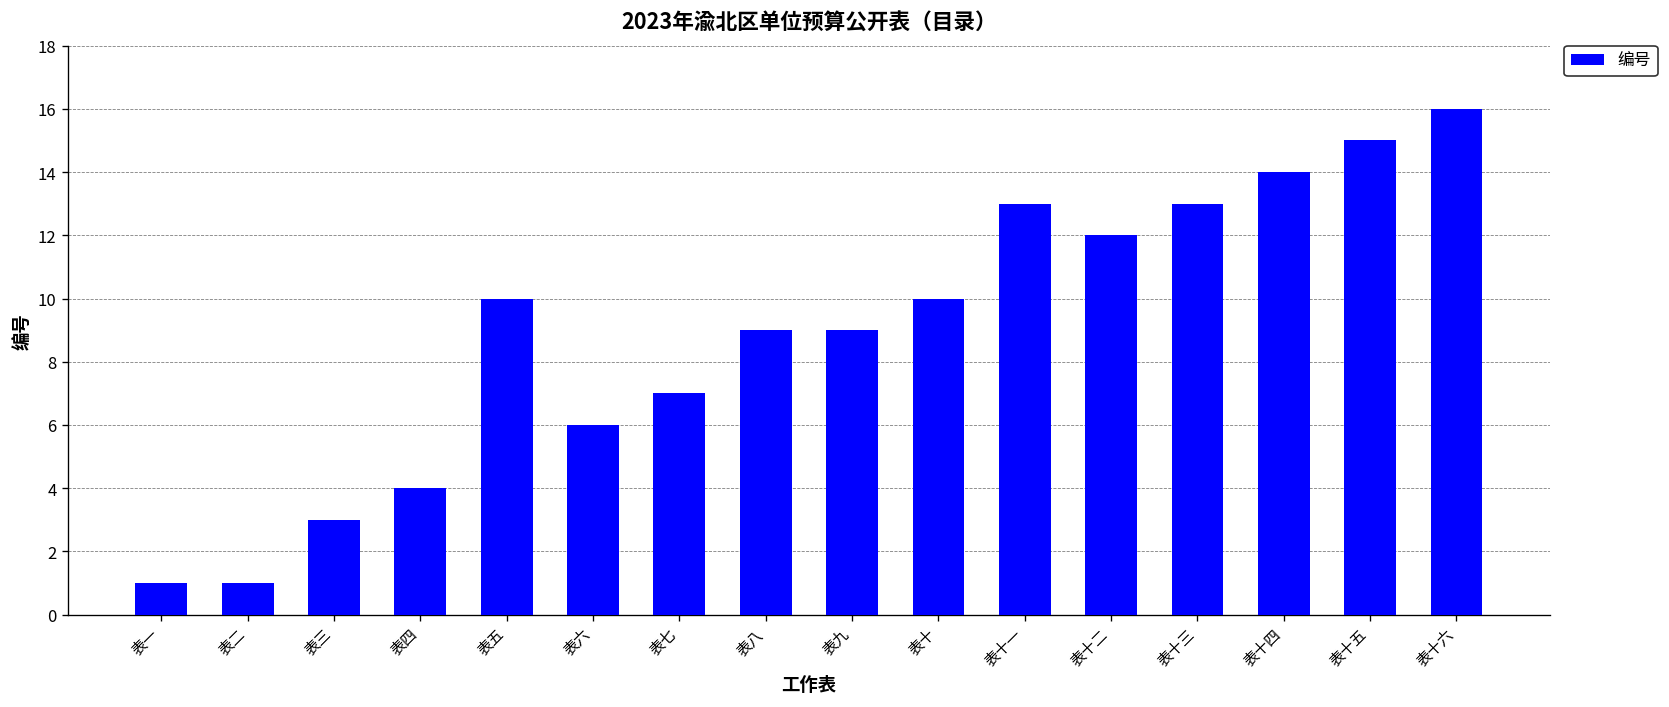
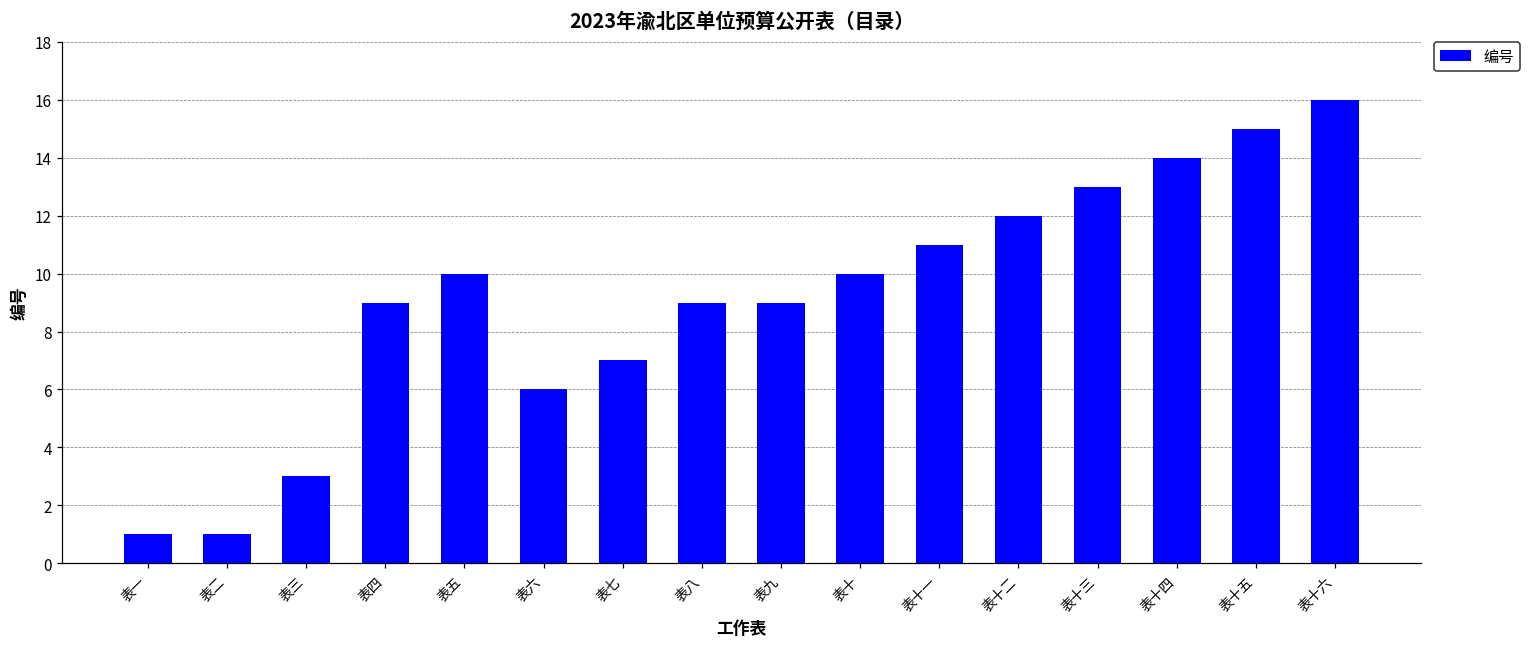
表四: 4 -> 9
表十一: 13 -> 11
